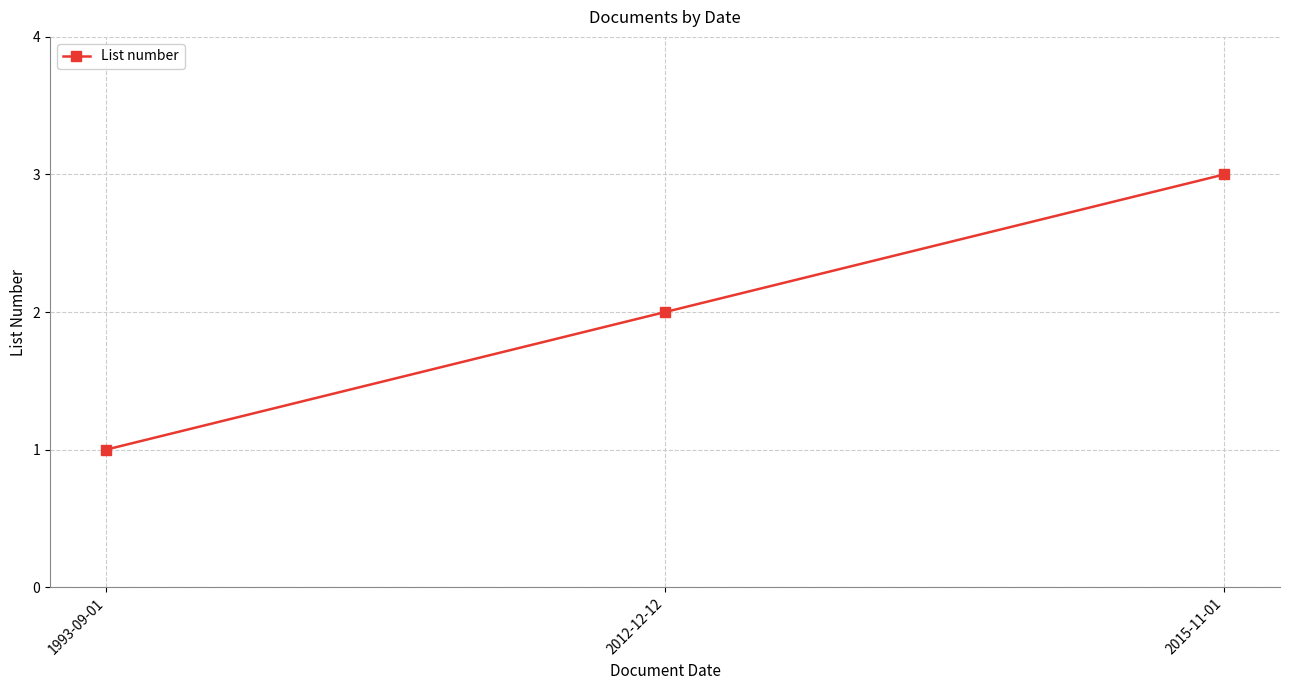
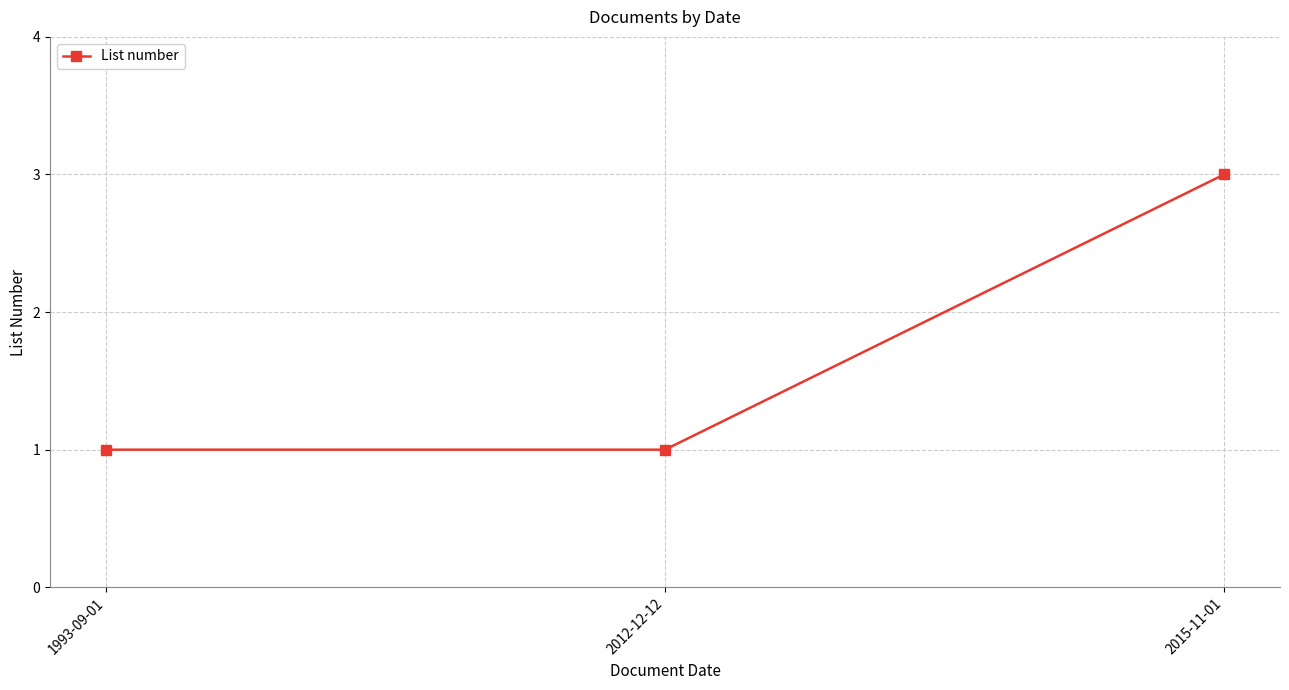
2012-12-12: 2 -> 1
